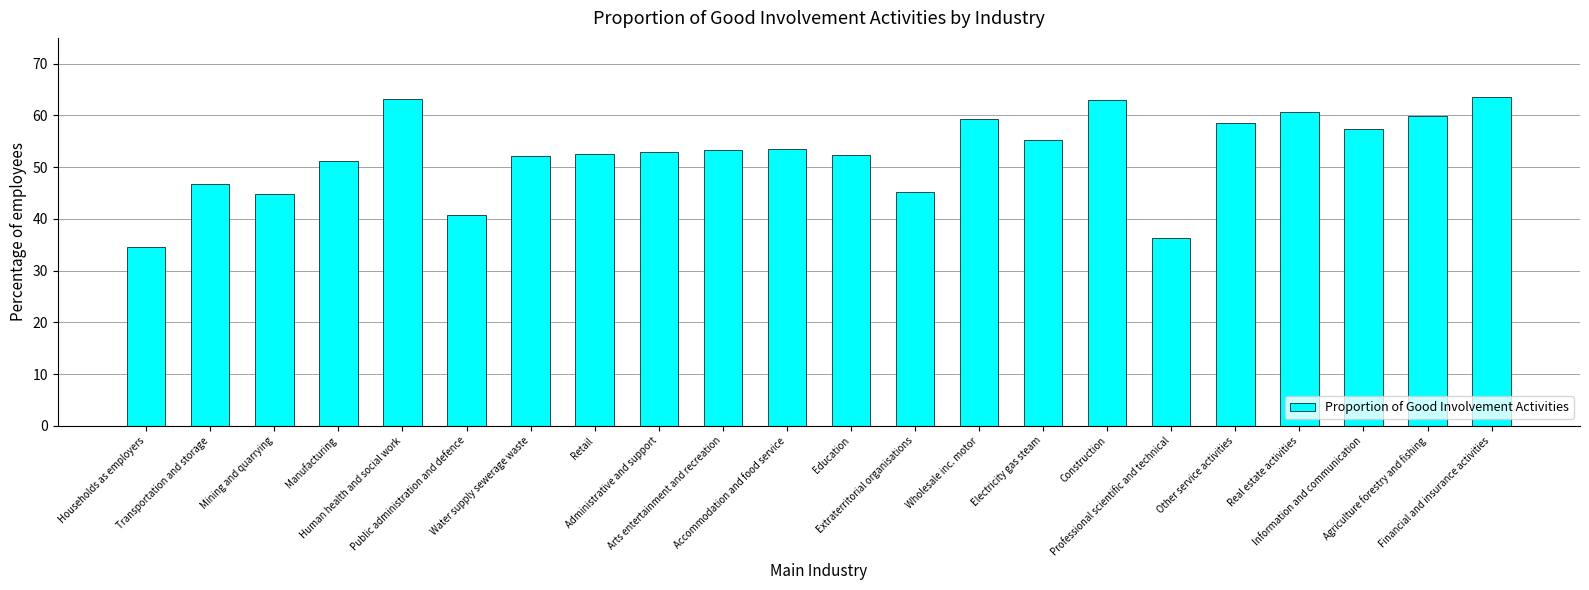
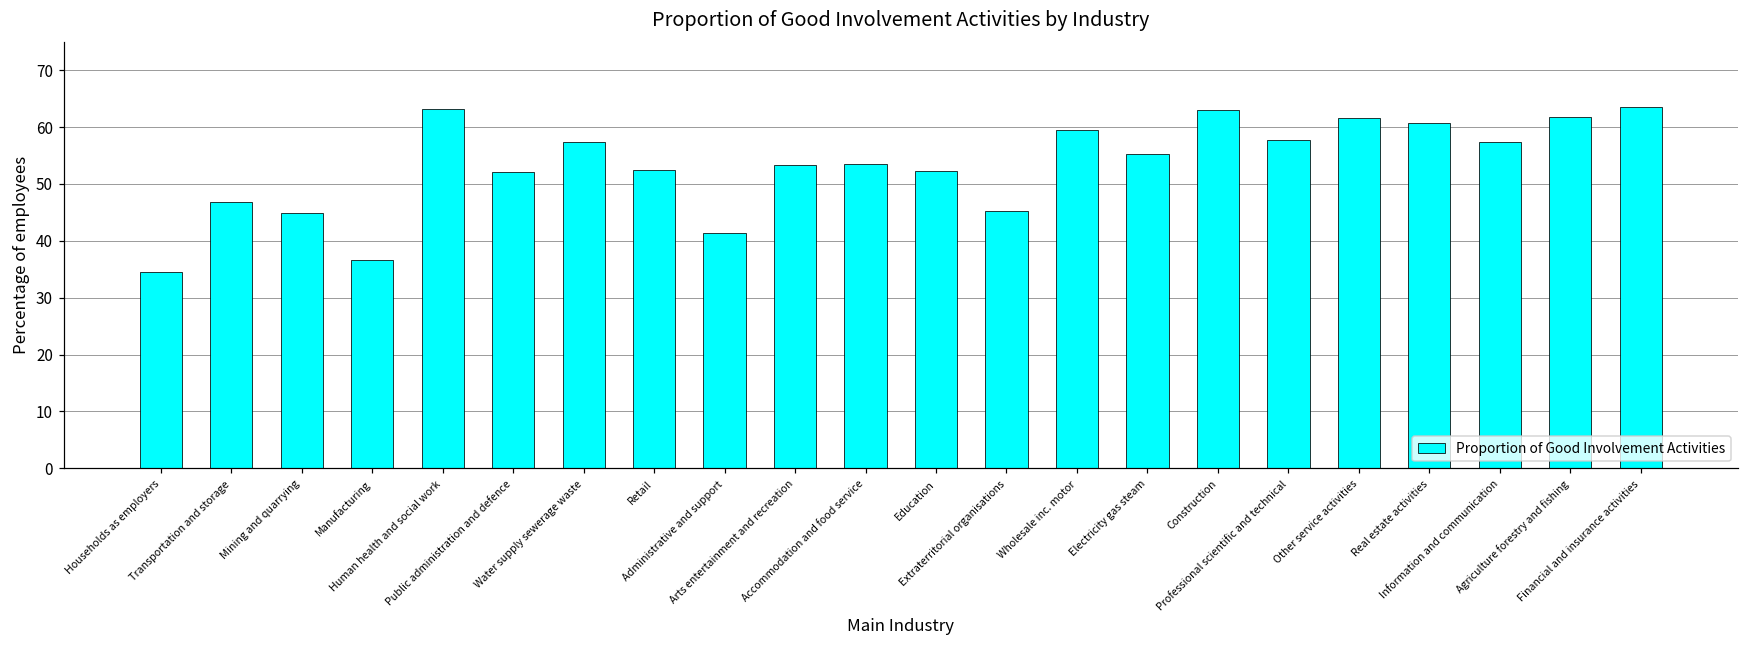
Manufacturing: 51 -> 37
Public administration and defence: 41 -> 52
Water supply sewerage waste: 52 -> 57
Administrative and support: 53 -> 41
Professional scientific and technical: 36 -> 58
Other service activities: 59 -> 62
Agriculture forestry and fishing: 60 -> 62
